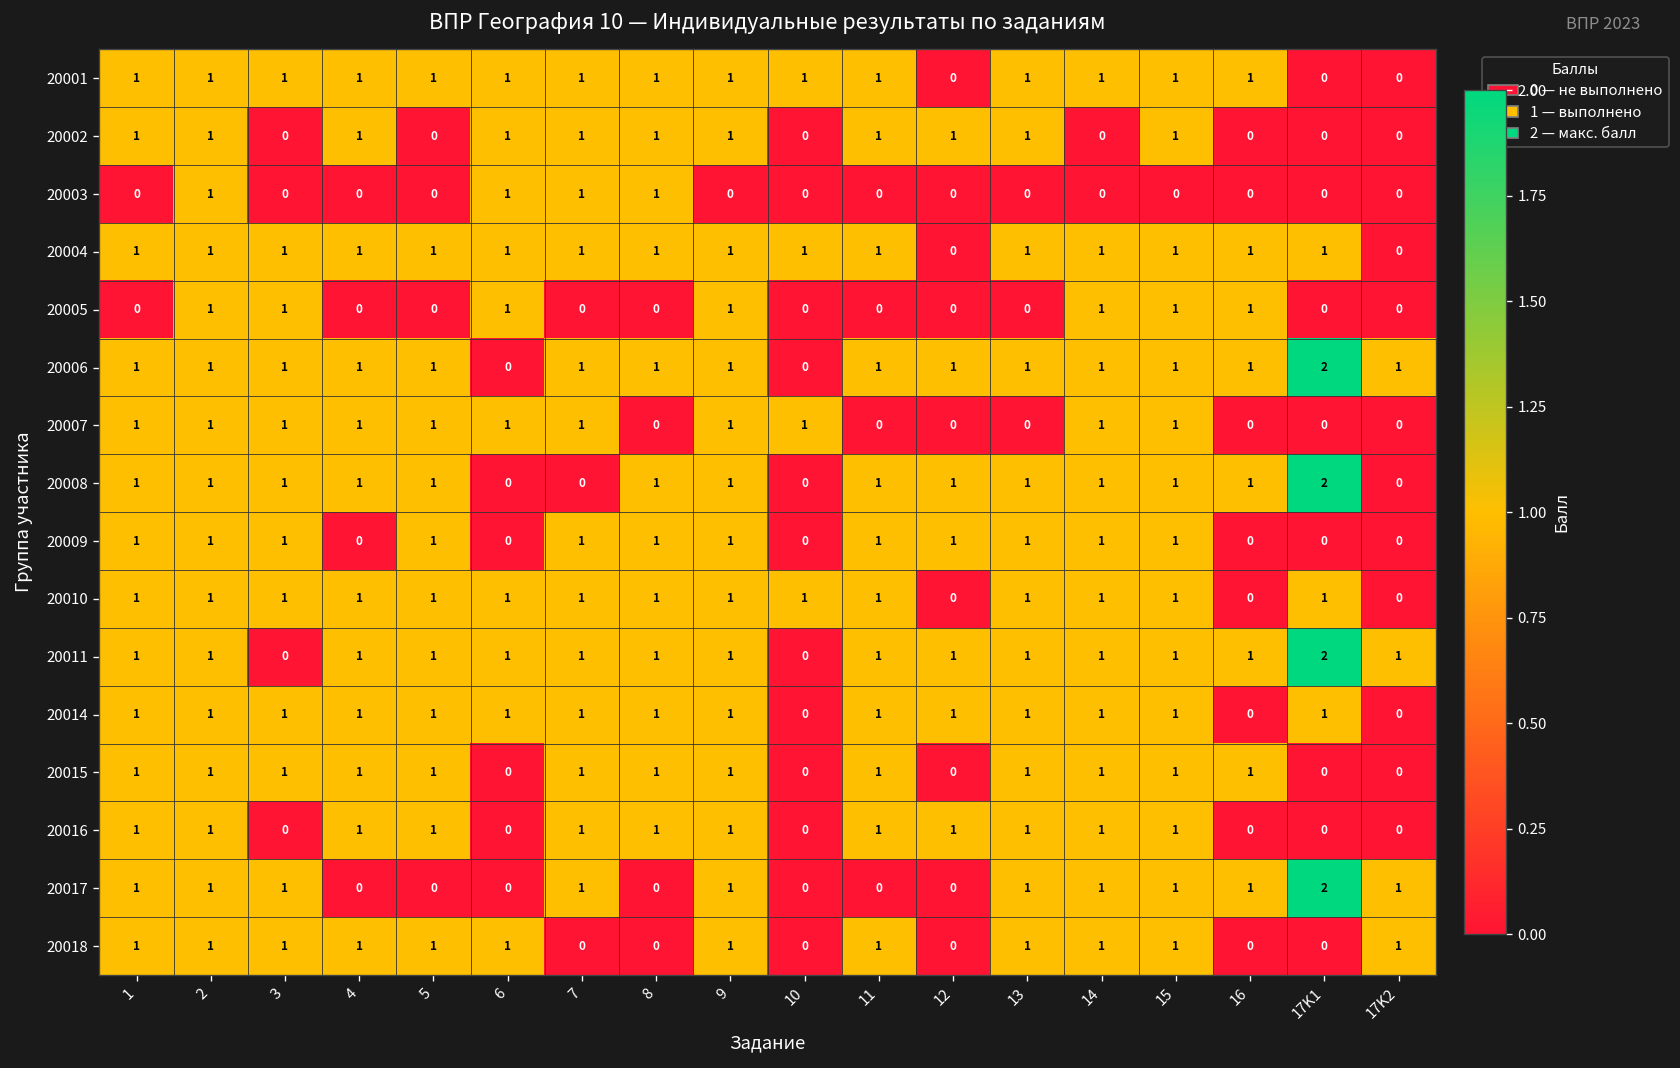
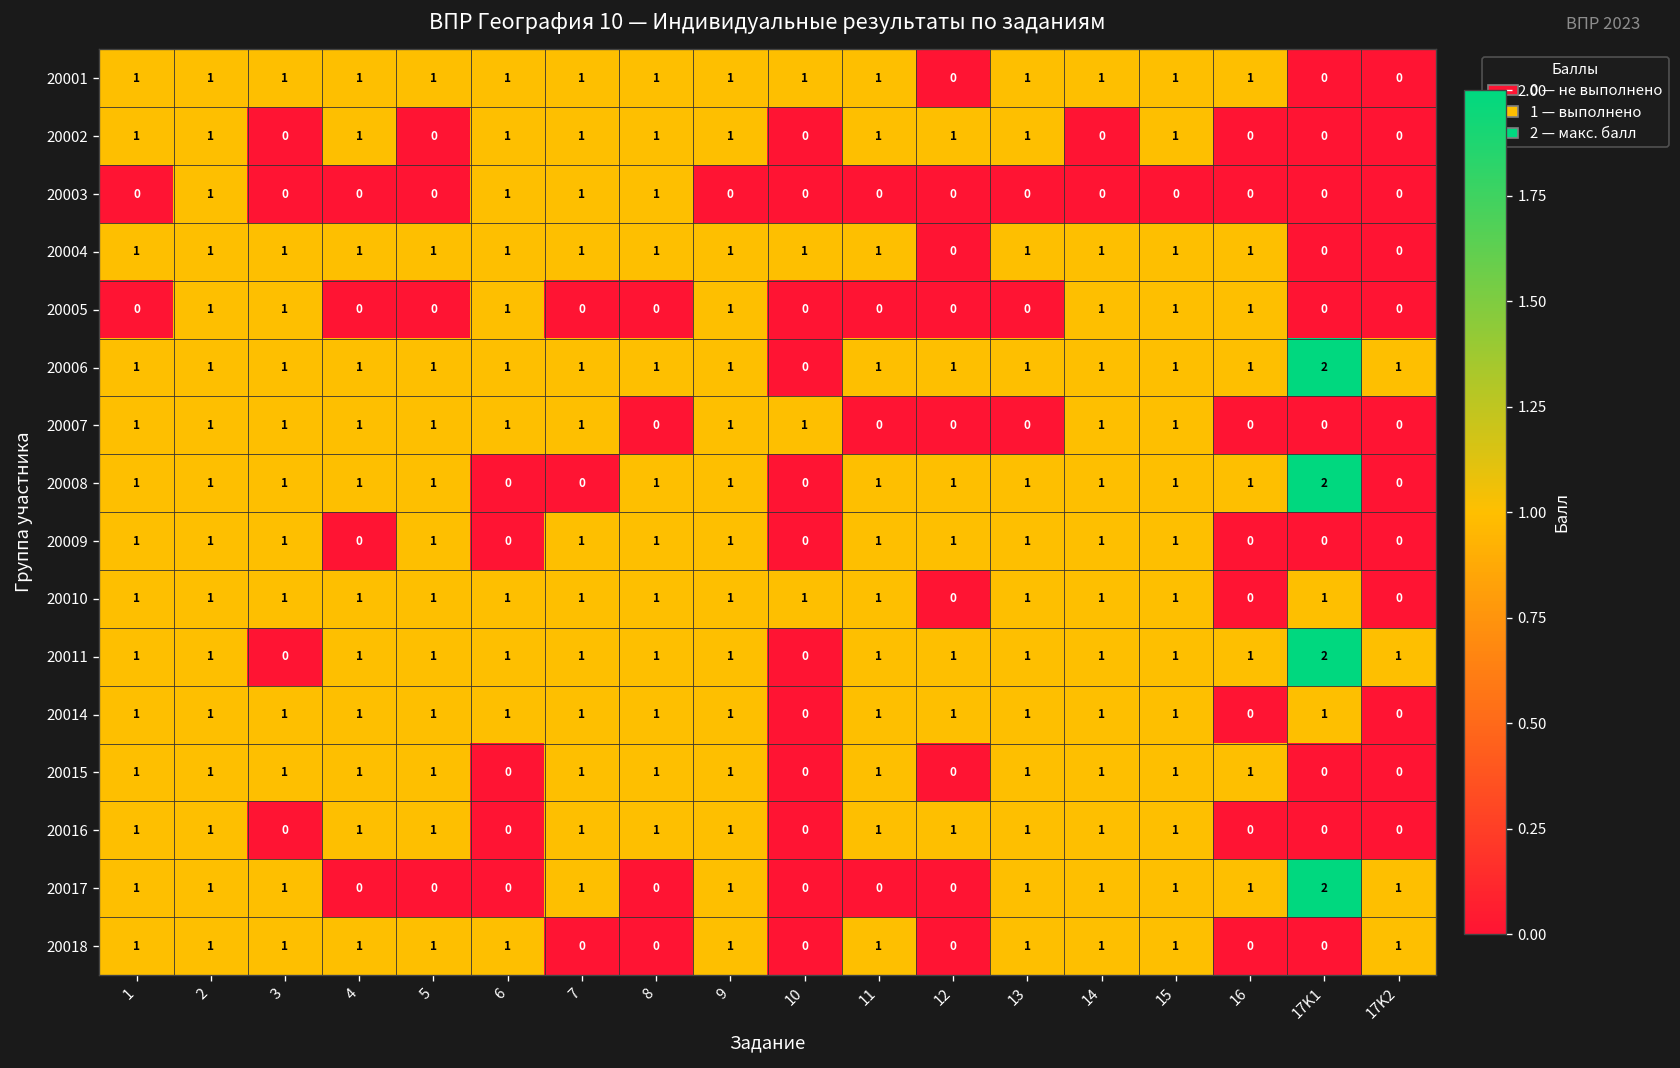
20004, 17K1: 1 -> 0
20006, 6: 0 -> 1
